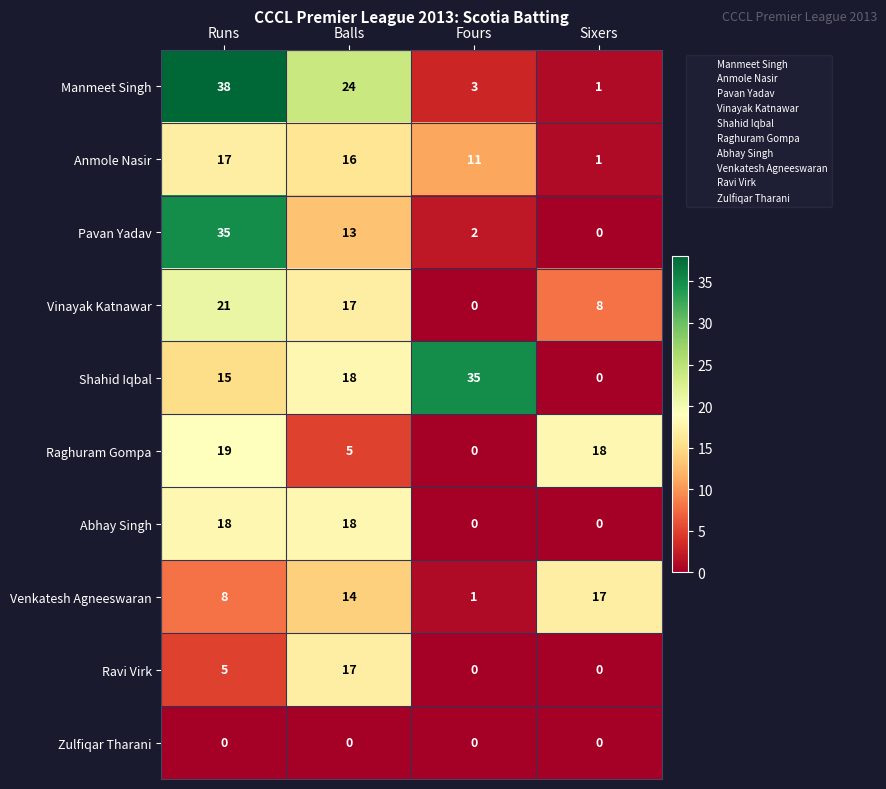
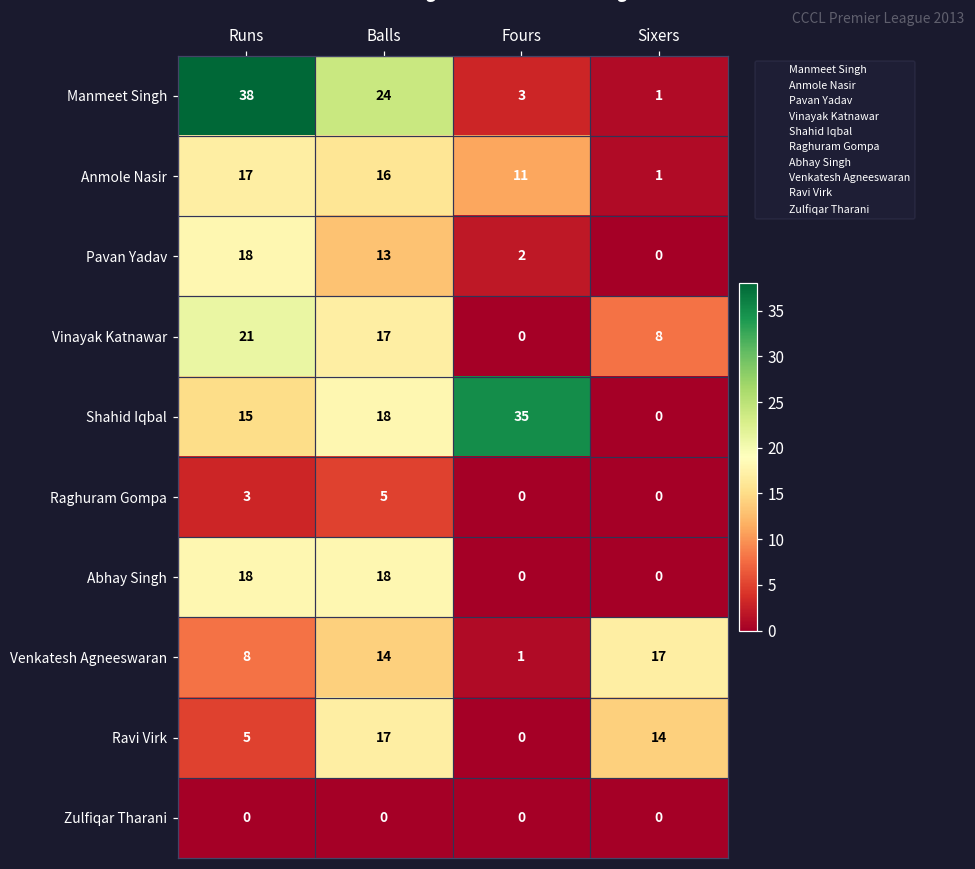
Pavan Yadav, Runs: 35 -> 18
Raghuram Gompa, Runs: 19 -> 3
Raghuram Gompa, Sixers: 18 -> 0
Ravi Virk, Sixers: 0 -> 14
